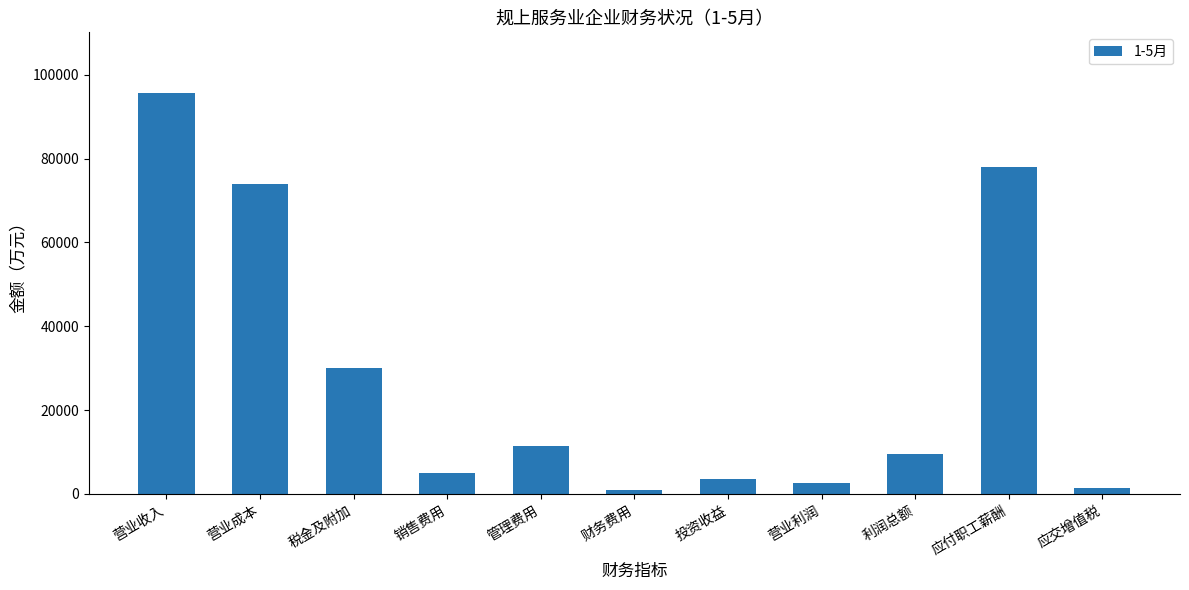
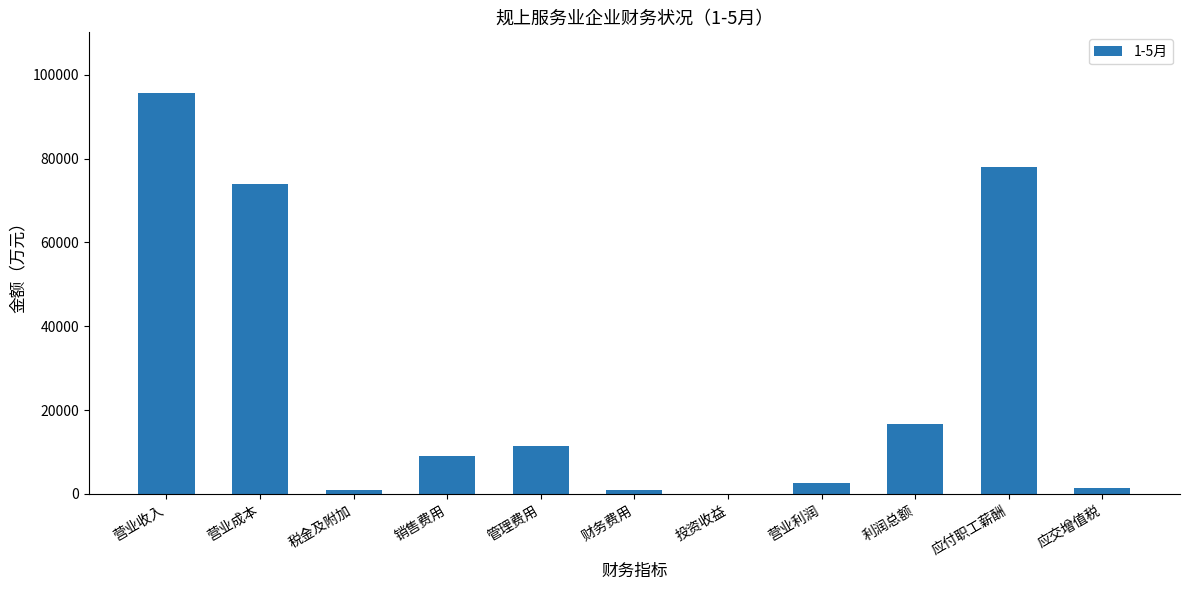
税金及附加: 30000 -> 1000
销售费用: 5000 -> 9000
投资收益: 3000 -> 0
利润总额: 9000 -> 17000
